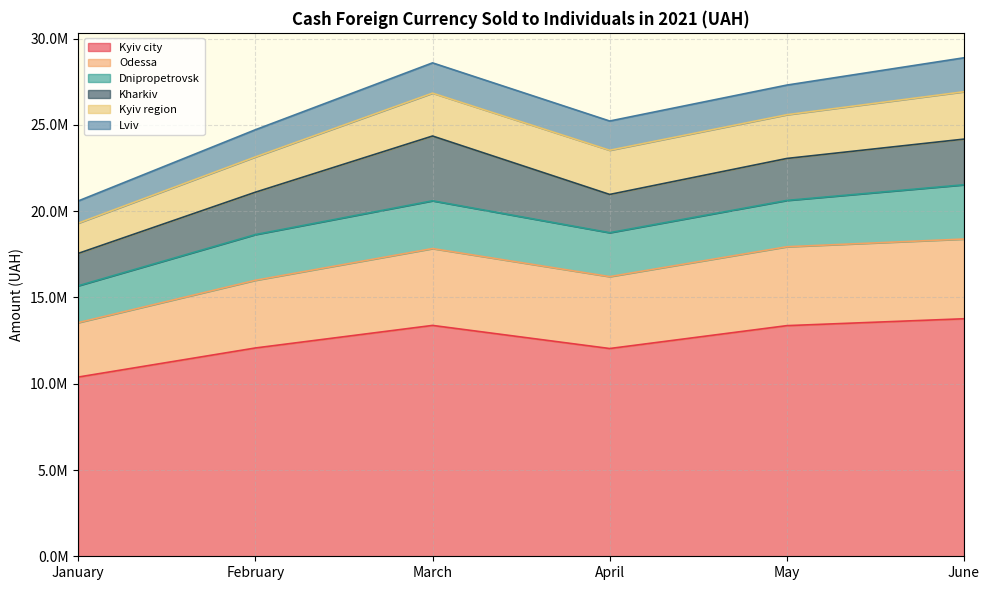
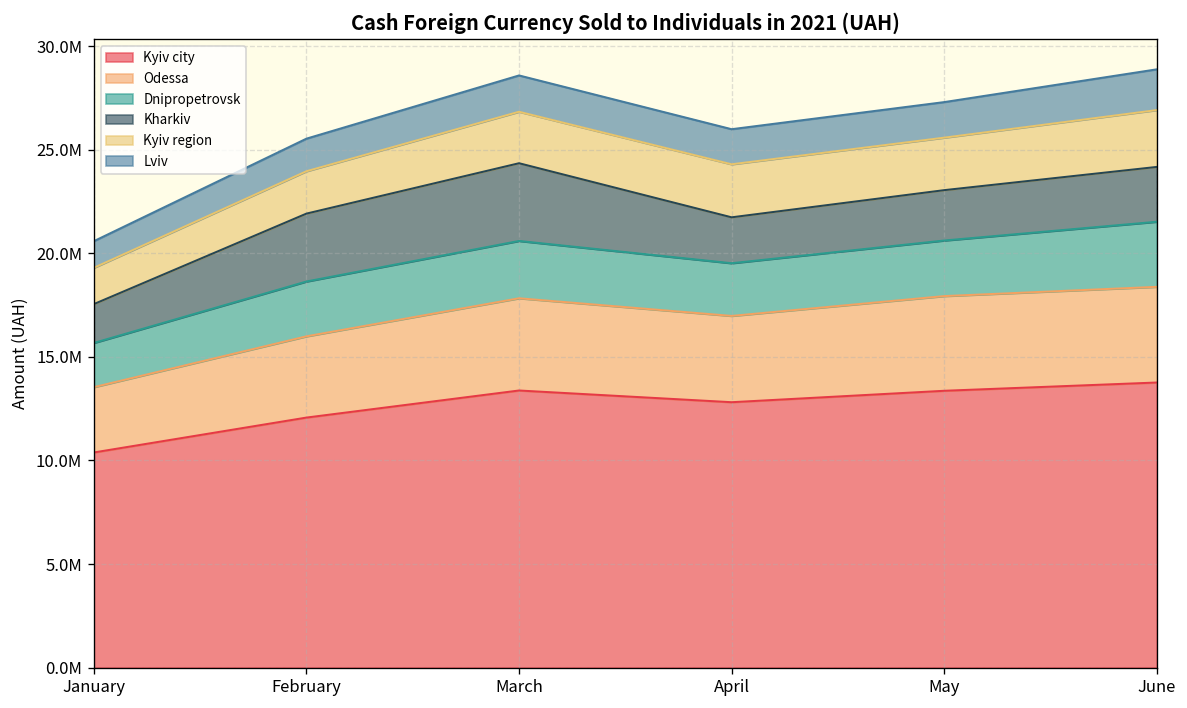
Kharkiv, February: 2500000 -> 3300000
Kyiv city, April: 12000000 -> 12800000
